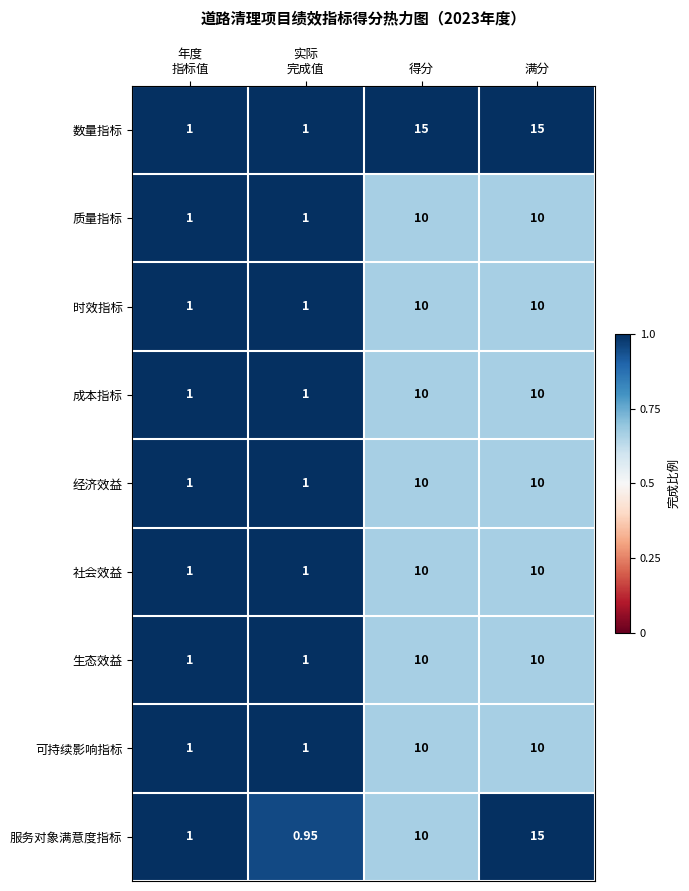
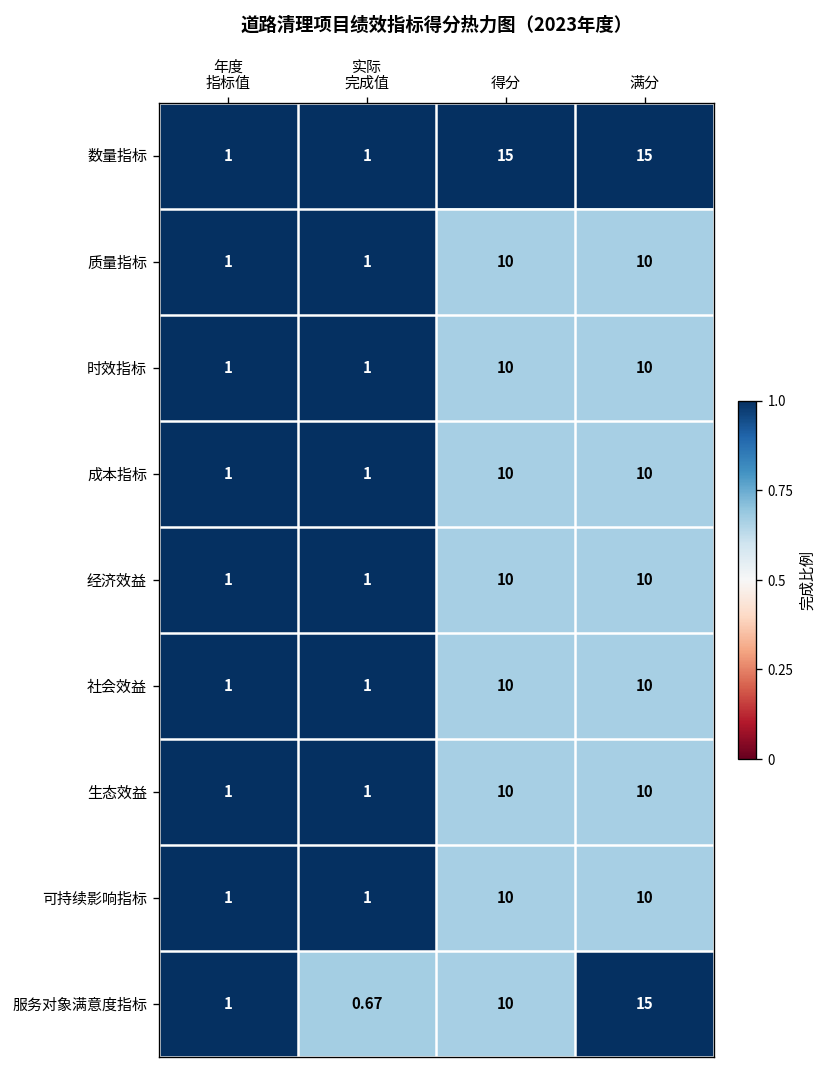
服务对象满意度指标, 实际 完成值: 0.95 -> 0.67
